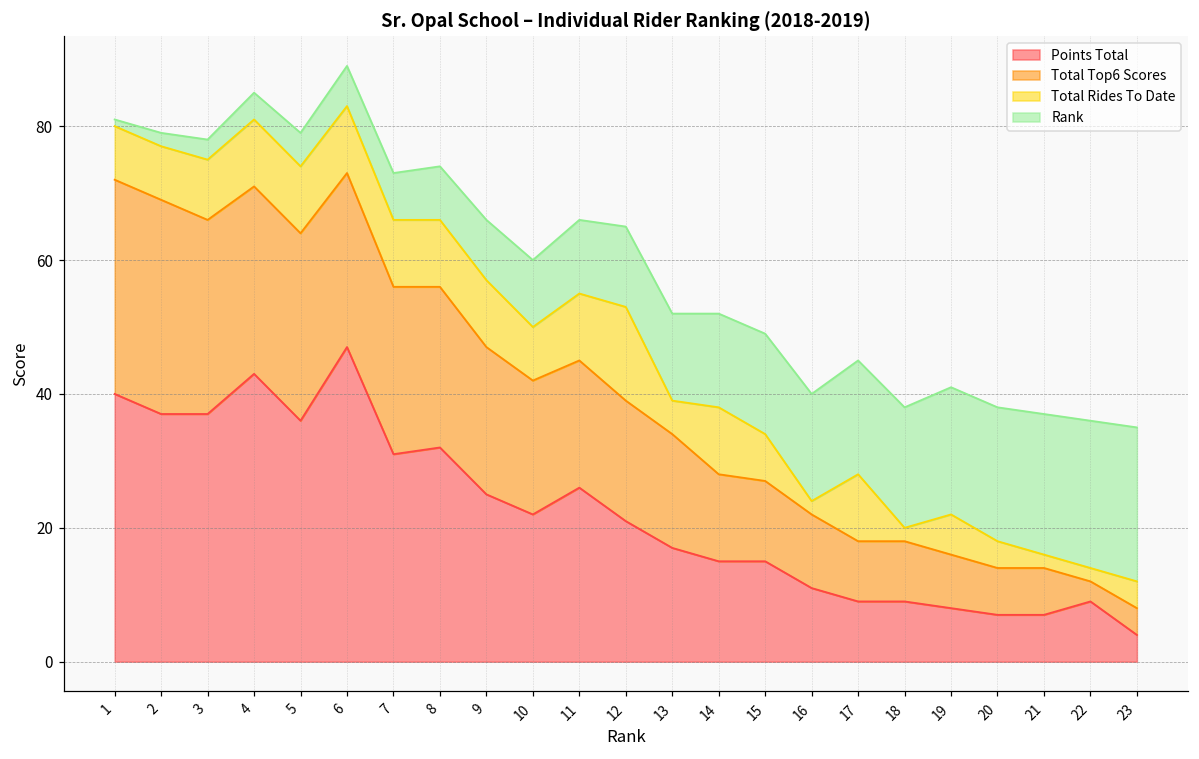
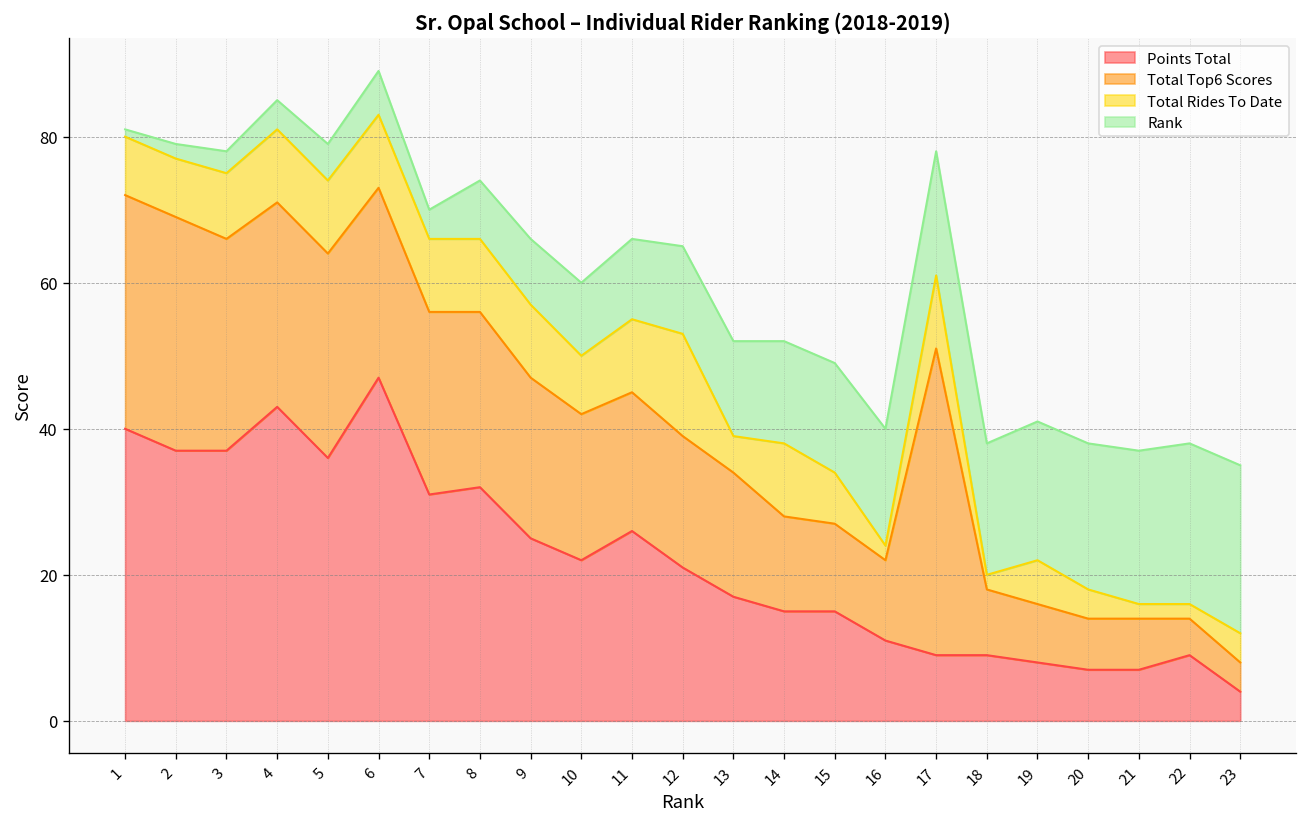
Rank, 7: 7 -> 4
Total Top6 Scores, 17: 9 -> 42
Total Top6 Scores, 22: 3 -> 5
